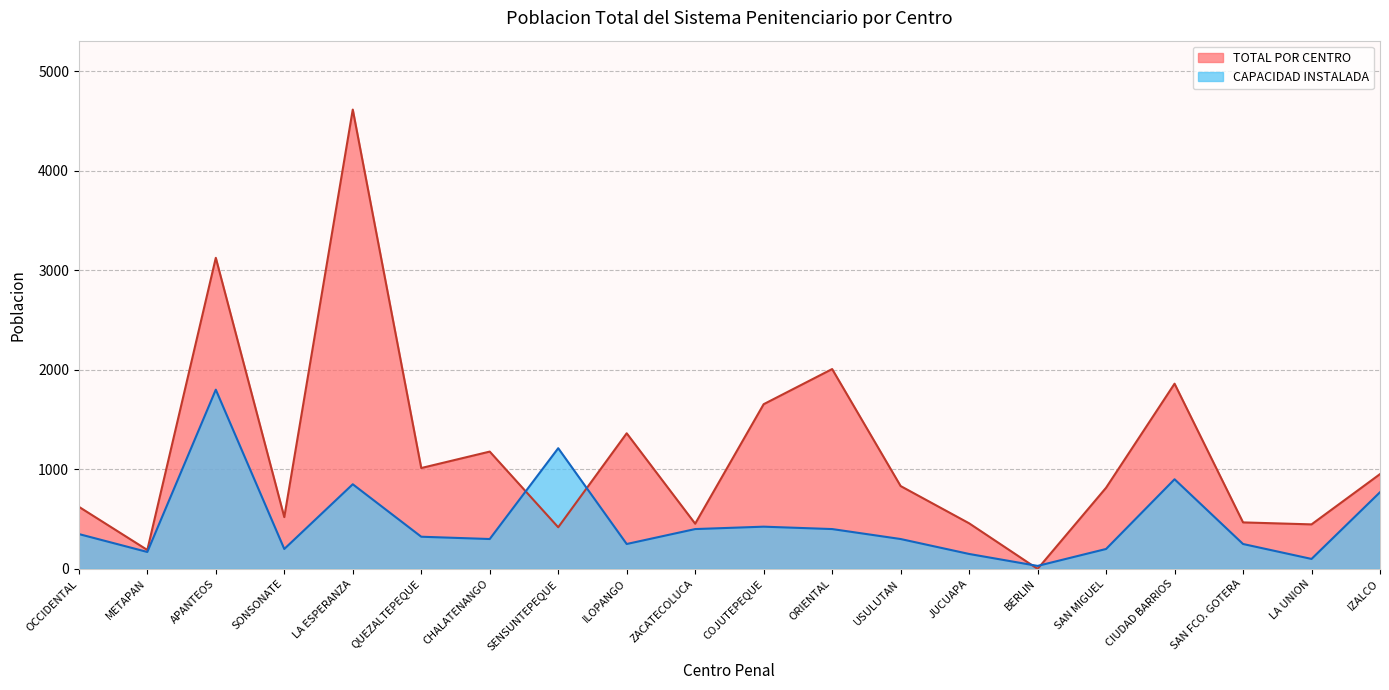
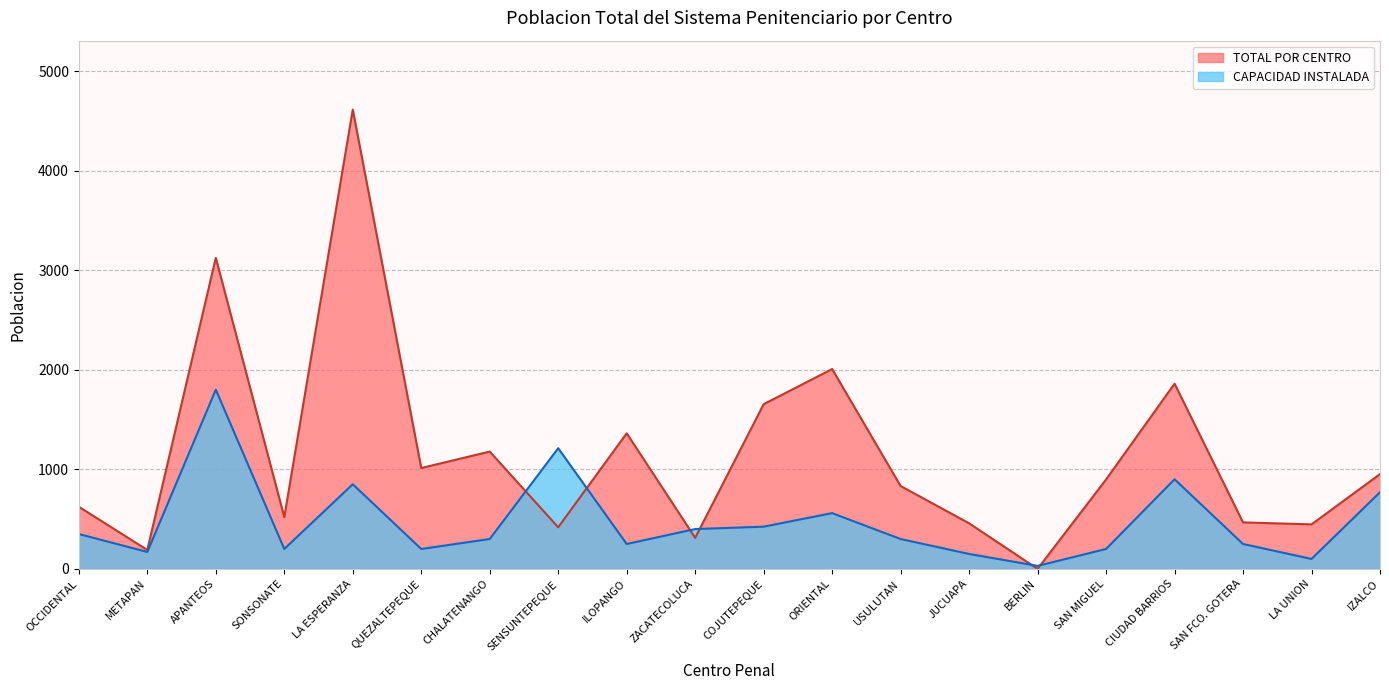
CAPACIDAD INSTALADA, QUEZALTEPEQUE: 300 -> 200
TOTAL POR CENTRO, ZACATECOLUCA: 500 -> 300
CAPACIDAD INSTALADA, ORIENTAL: 400 -> 600
TOTAL POR CENTRO, SAN MIGUEL: 800 -> 900
